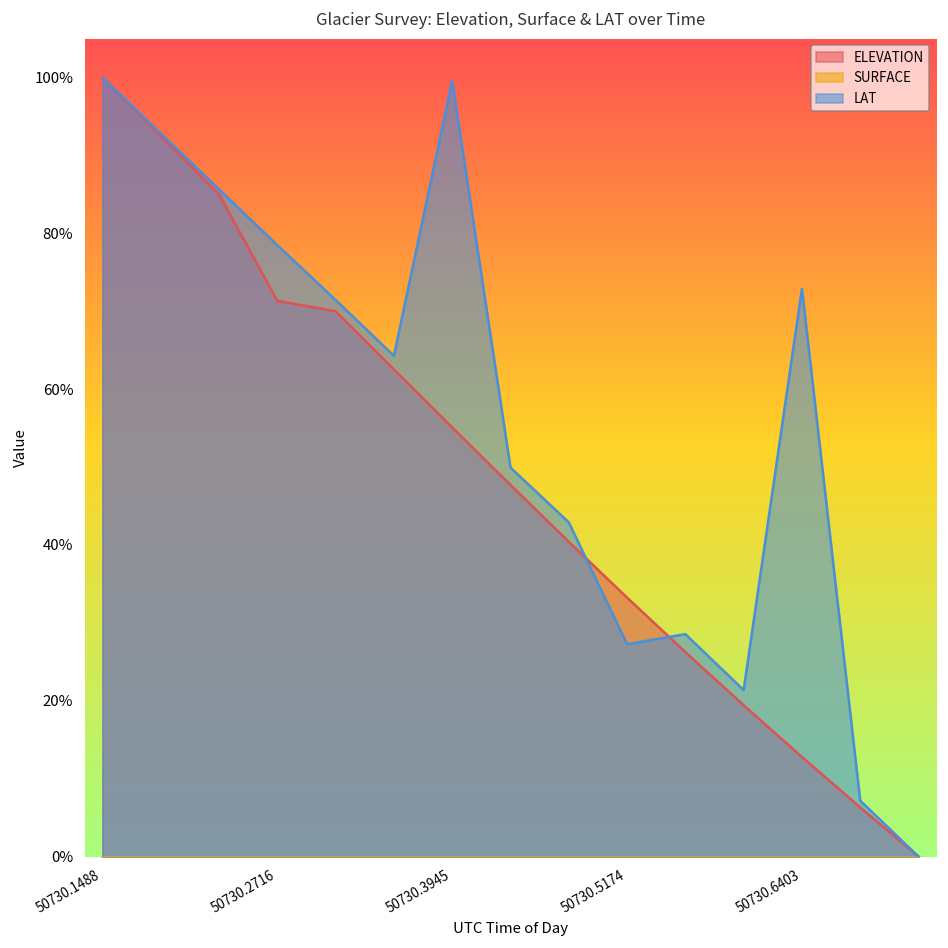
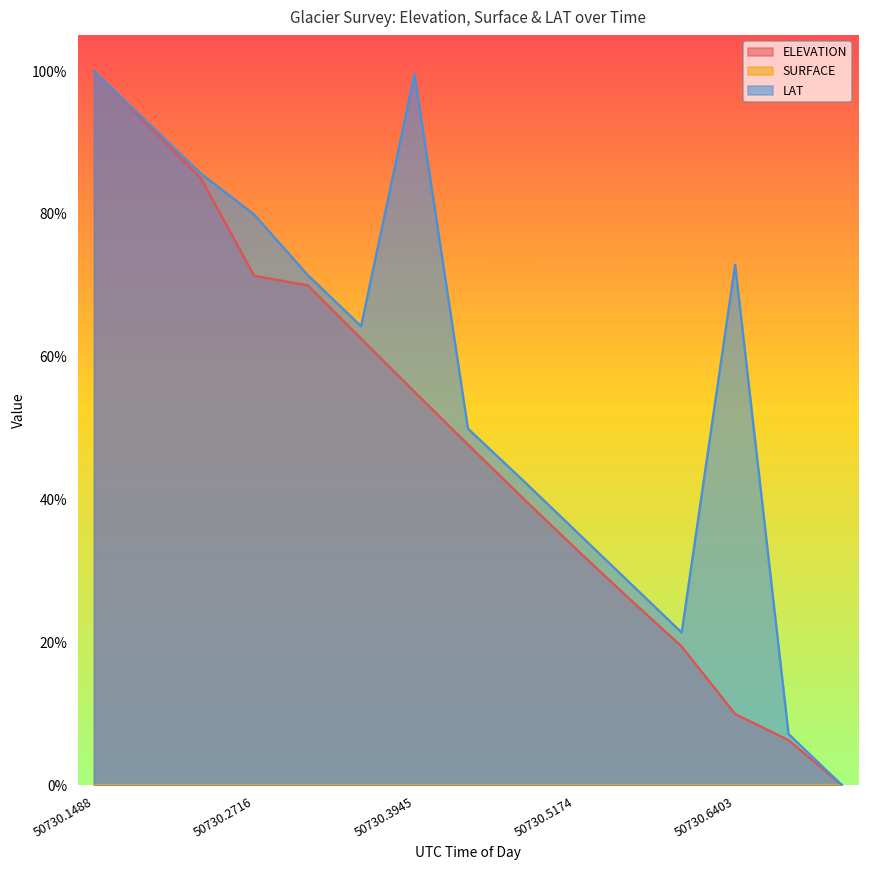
LAT, 50730.2716: 78% -> 80%
LAT, 50730.5174: 27% -> 36%
ELEVATION, 50730.6403: 13% -> 10%
